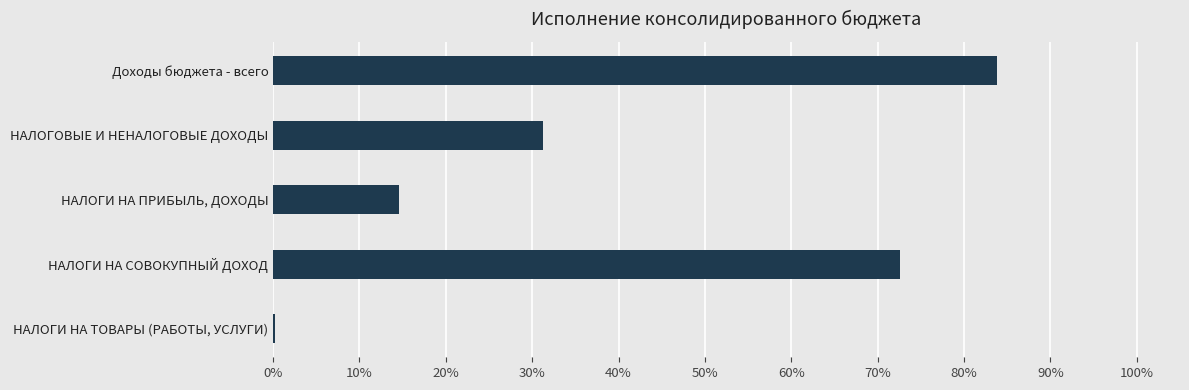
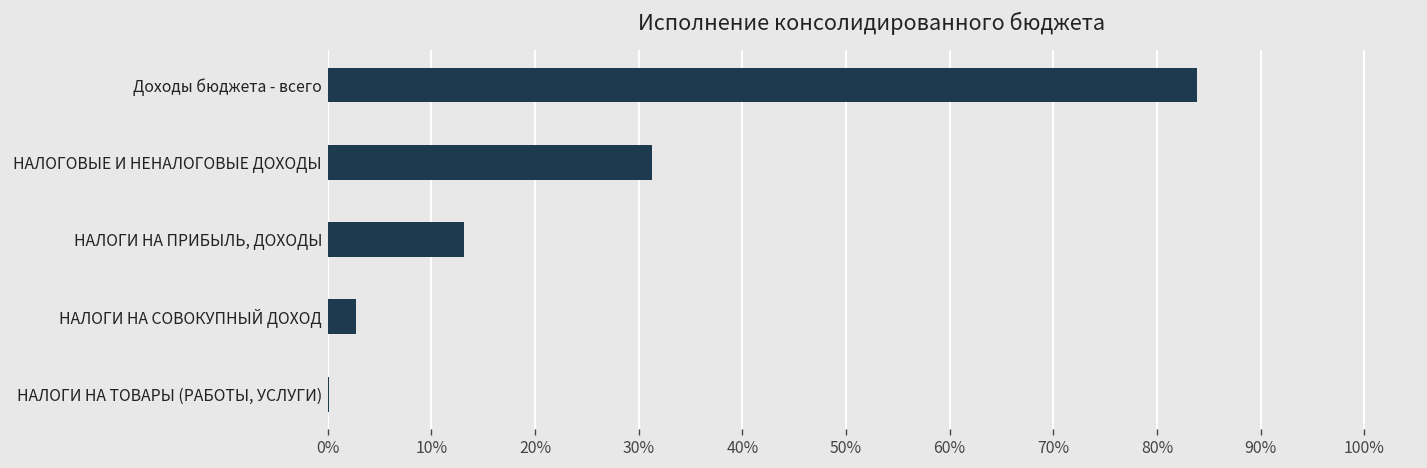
НАЛОГИ НА ПРИБЫЛЬ, ДОХОДЫ: 15% -> 13%
НАЛОГИ НА СОВОКУПНЫЙ ДОХОД: 73% -> 3%
